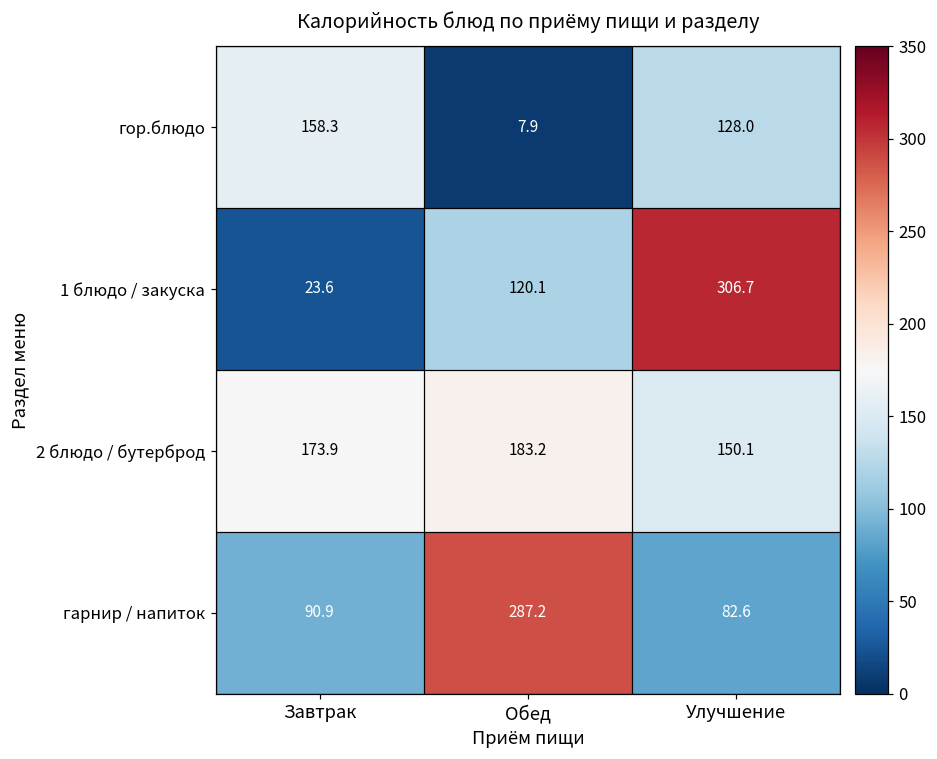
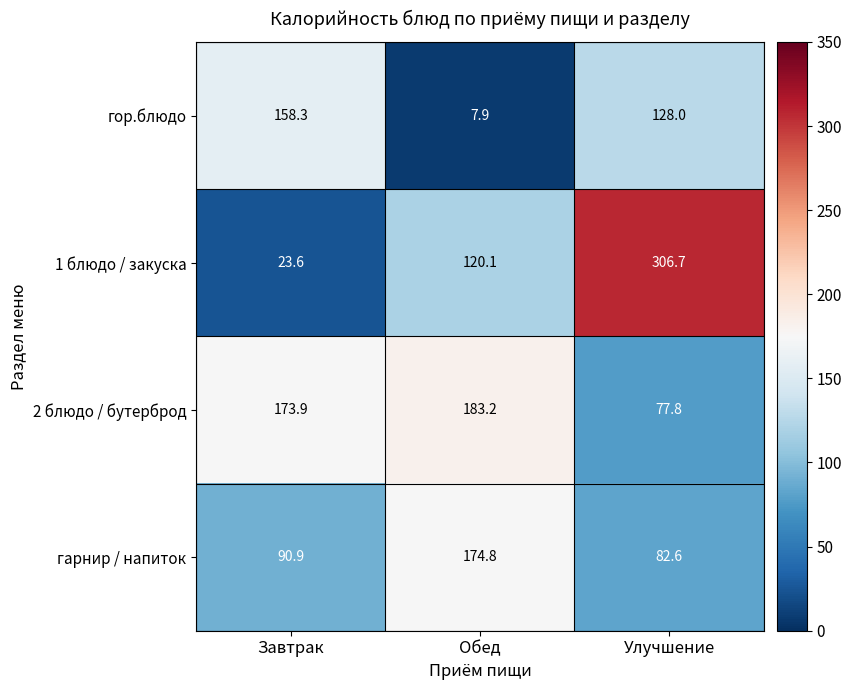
2 блюдо / бутерброд, Улучшение: 150.1 -> 77.8
гарнир / напиток, Обед: 287.2 -> 174.8
